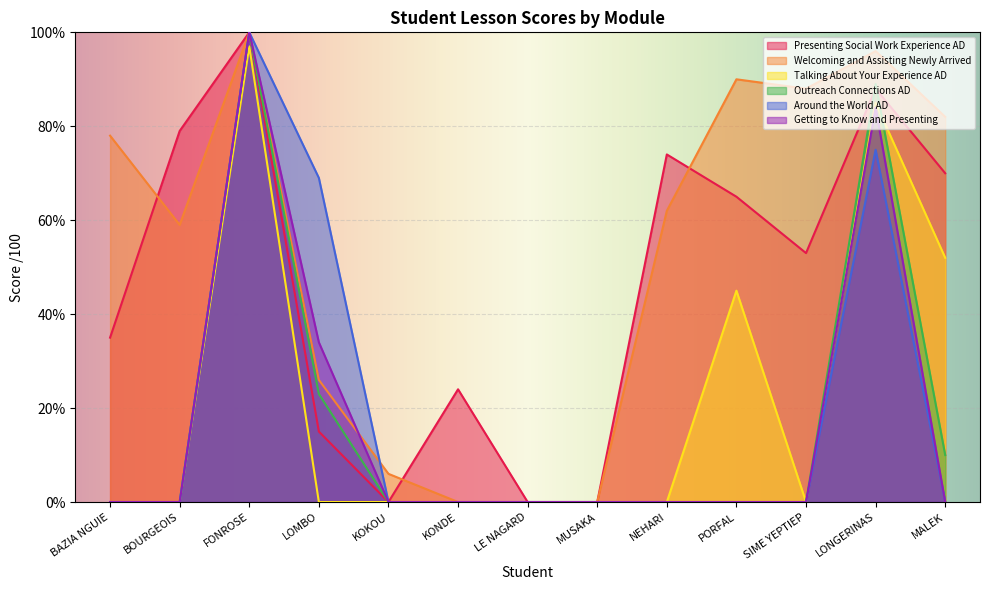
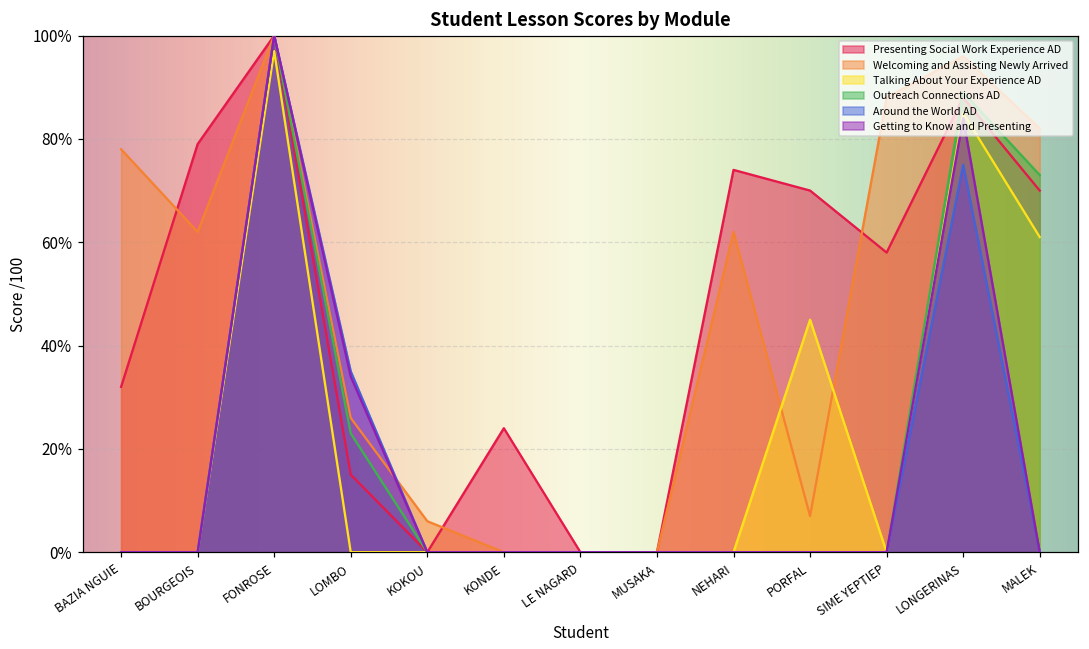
Presenting Social Work Experience AD, BAZIA NGUIE: 35% -> 32%
Welcoming and Assisting Newly Arrived, BOURGEOIS: 59% -> 62%
Around the World AD, LOMBO: 69% -> 35%
Presenting Social Work Experience AD, PORFAL: 65% -> 70%
Welcoming and Assisting Newly Arrived, PORFAL: 90% -> 7%
Presenting Social Work Experience AD, SIME YEPTIEP: 53% -> 58%
Talking About Your Experience AD, MALEK: 52% -> 61%
Outreach Connections AD, MALEK: 10% -> 73%
